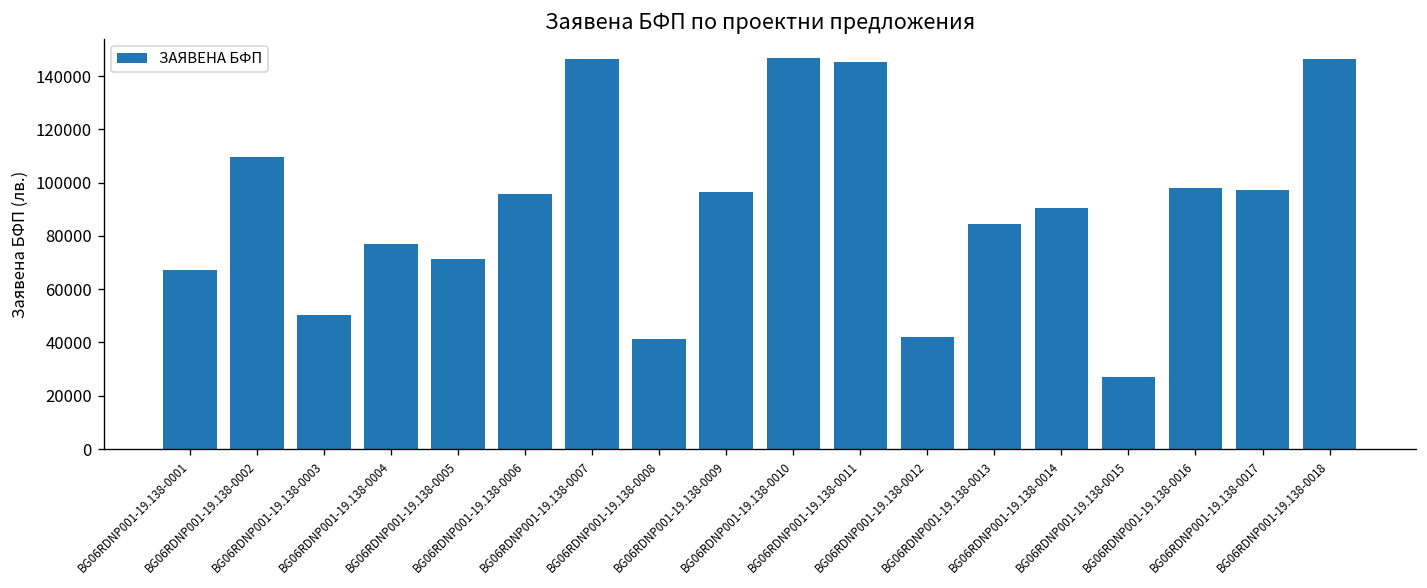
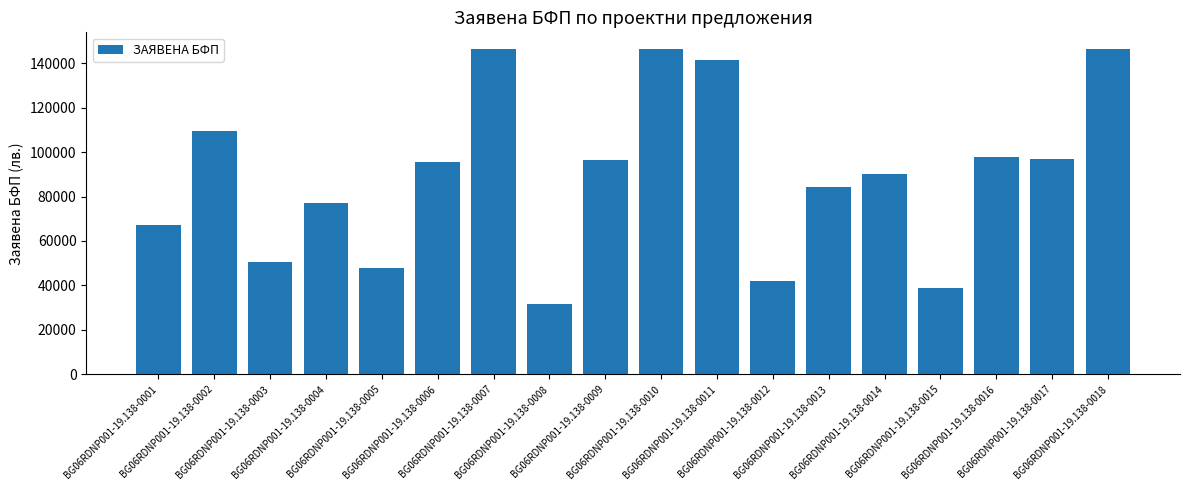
BG06RDNP001-19.138-0005: 71000 -> 48000
BG06RDNP001-19.138-0008: 41000 -> 32000
BG06RDNP001-19.138-0011: 145000 -> 141000
BG06RDNP001-19.138-0015: 27000 -> 39000
